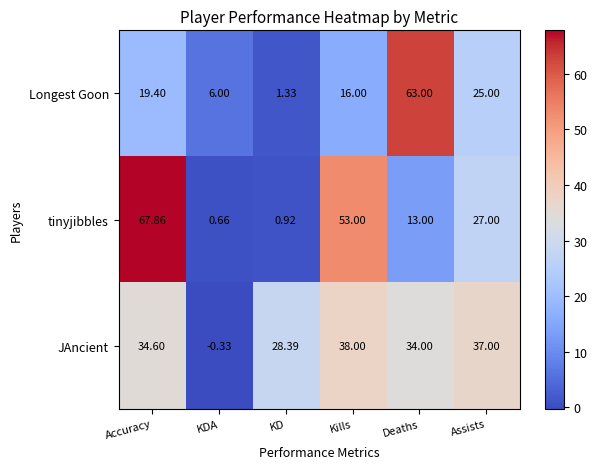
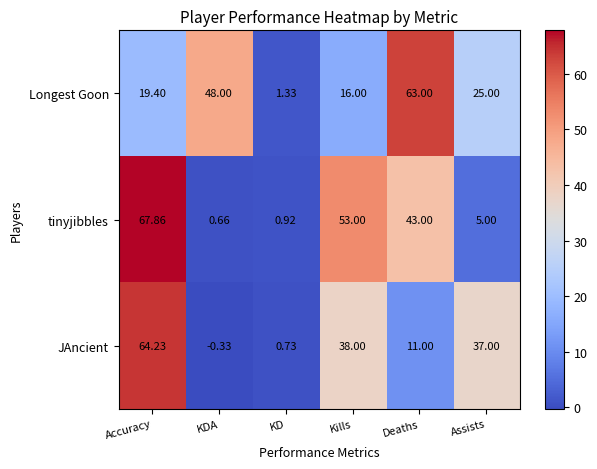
Longest Goon, KDA: 6.00 -> 48.00
tinyjibbles, Deaths: 13.00 -> 43.00
tinyjibbles, Assists: 27.00 -> 5.00
JAncient, Accuracy: 34.60 -> 64.23
JAncient, KD: 28.39 -> 0.73
JAncient, Deaths: 34.00 -> 11.00
